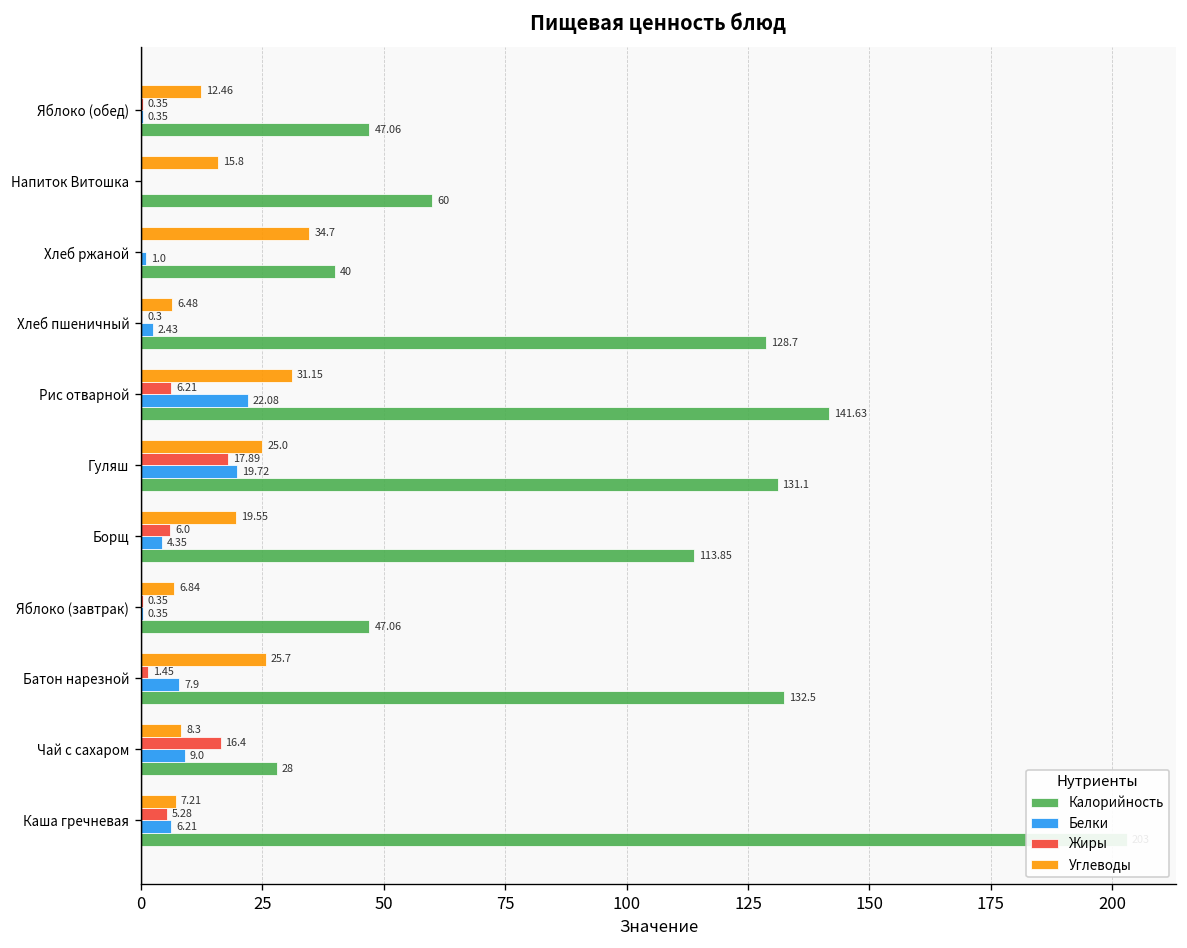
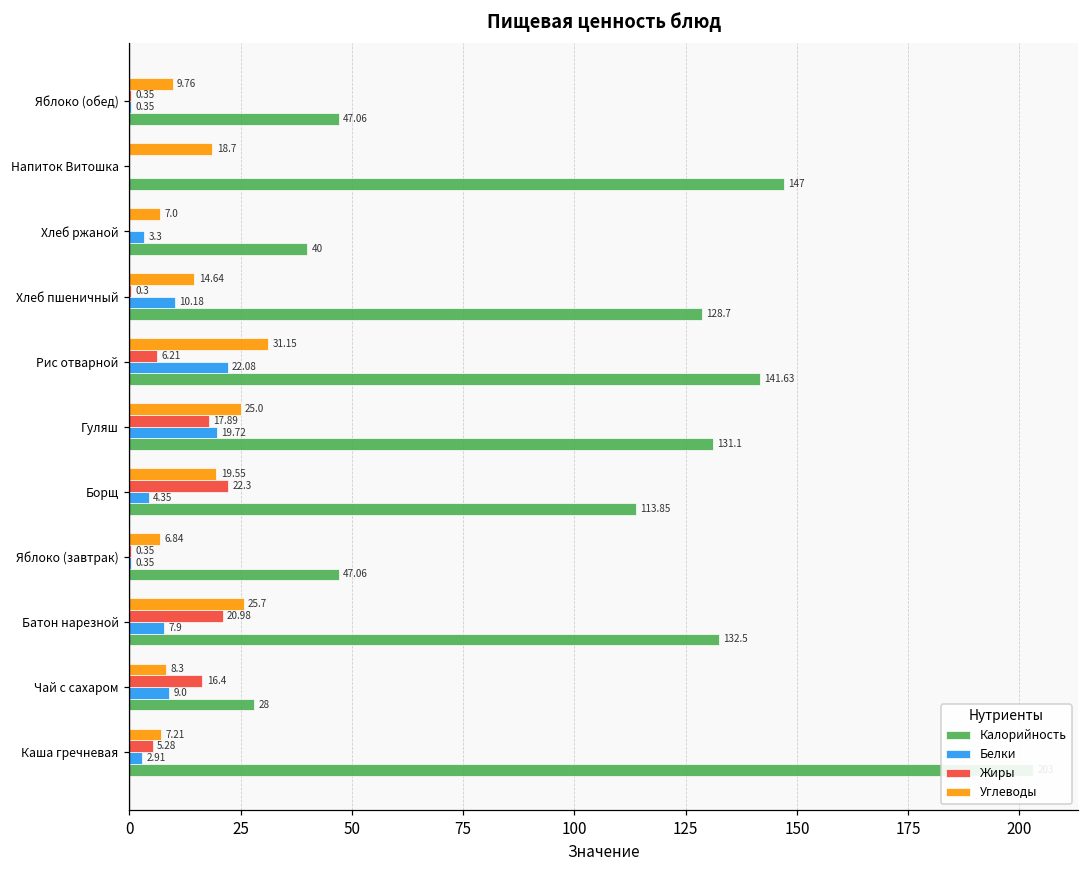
Углеводы, Яблоко (обед): 12.46 -> 9.76
Углеводы, Напиток Витошка: 15.8 -> 18.7
Калорийность, Напиток Витошка: 60 -> 147
Углеводы, Хлеб ржаной: 34.7 -> 7.0
Белки, Хлеб ржаной: 1.0 -> 3.3
Углеводы, Хлеб пшеничный: 6.48 -> 14.64
Белки, Хлеб пшеничный: 2.43 -> 10.18
Жиры, Борщ: 6.0 -> 22.3
Жиры, Батон нарезной: 1.45 -> 20.98
Белки, Каша гречневая: 6.21 -> 2.91
